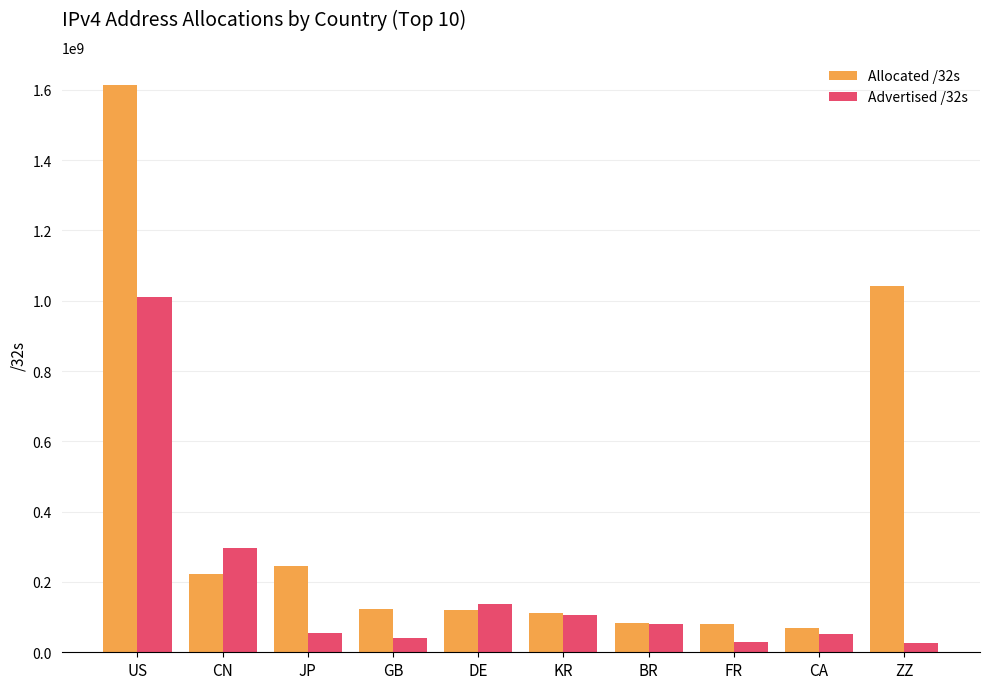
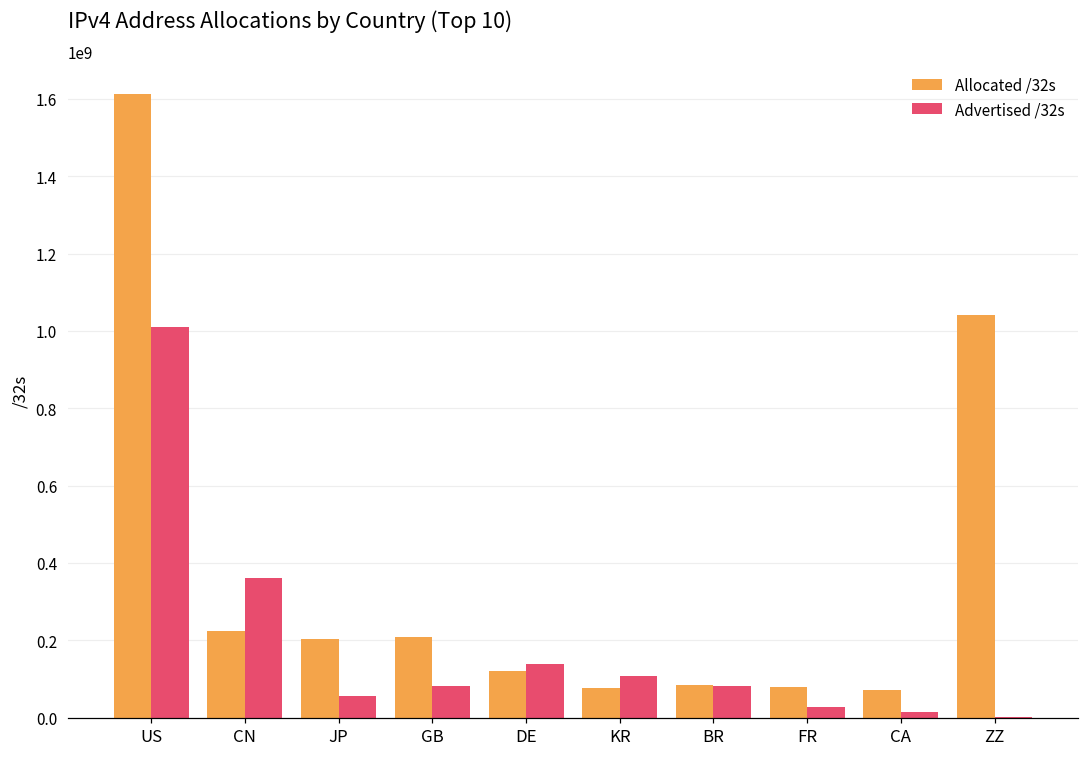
Advertised /32s, CN: 300000000 -> 360000000
Allocated /32s, JP: 250000000 -> 200000000
Allocated /32s, GB: 120000000 -> 210000000
Advertised /32s, GB: 40000000 -> 80000000
Allocated /32s, KR: 110000000 -> 80000000
Advertised /32s, CA: 50000000 -> 20000000
Advertised /32s, ZZ: 30000000 -> 0
